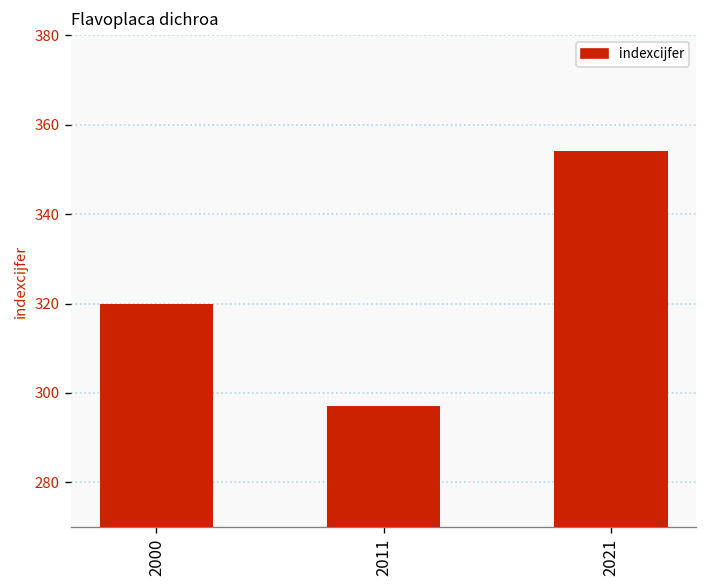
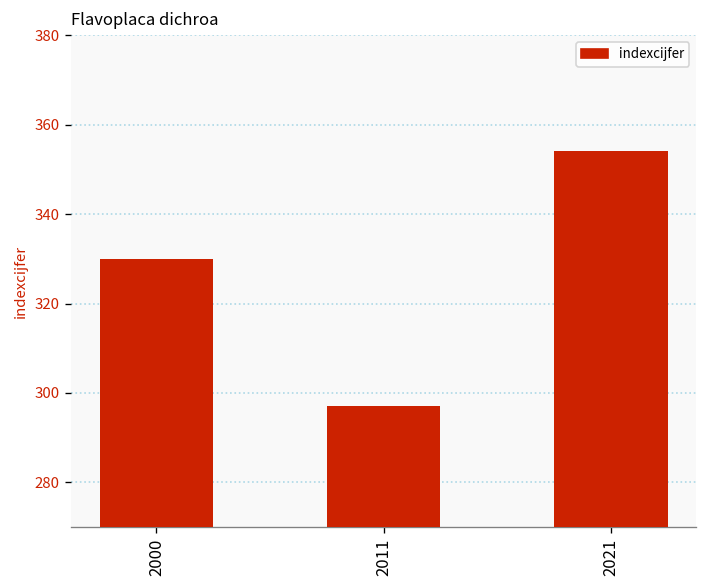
2000: 320 -> 330
